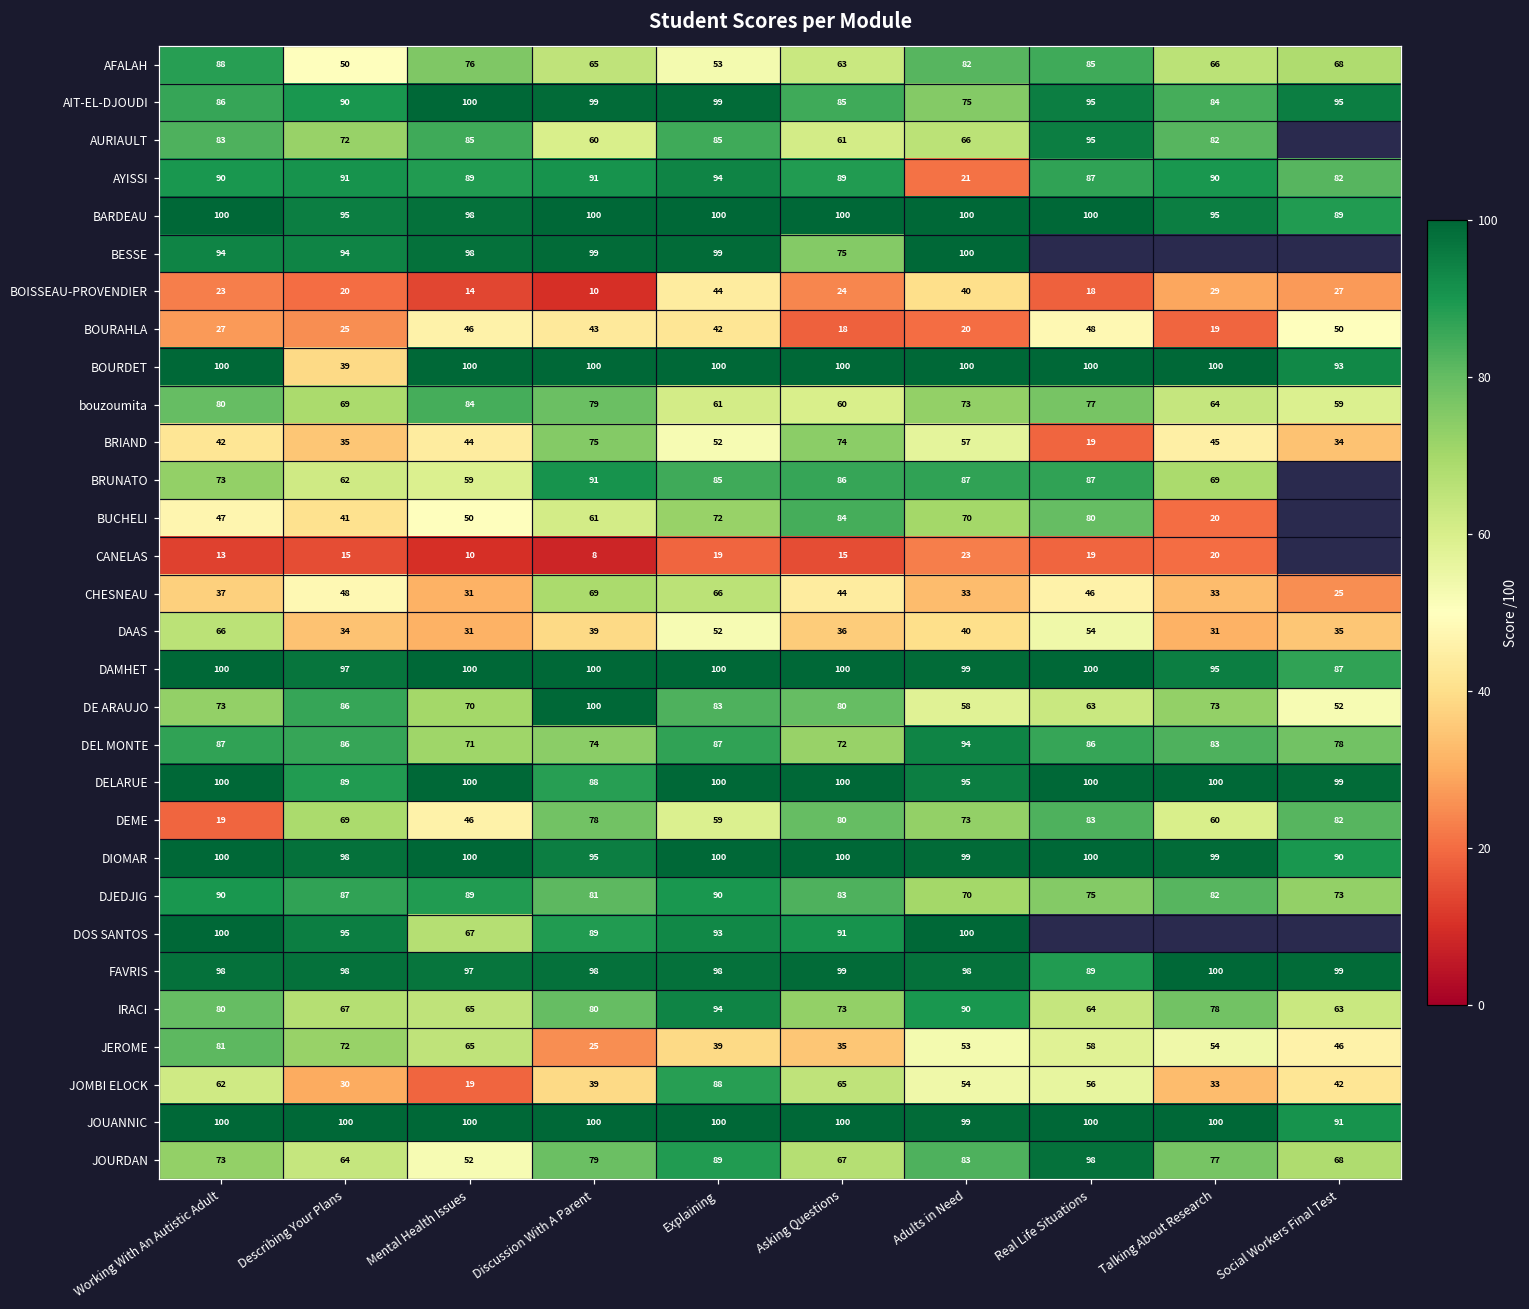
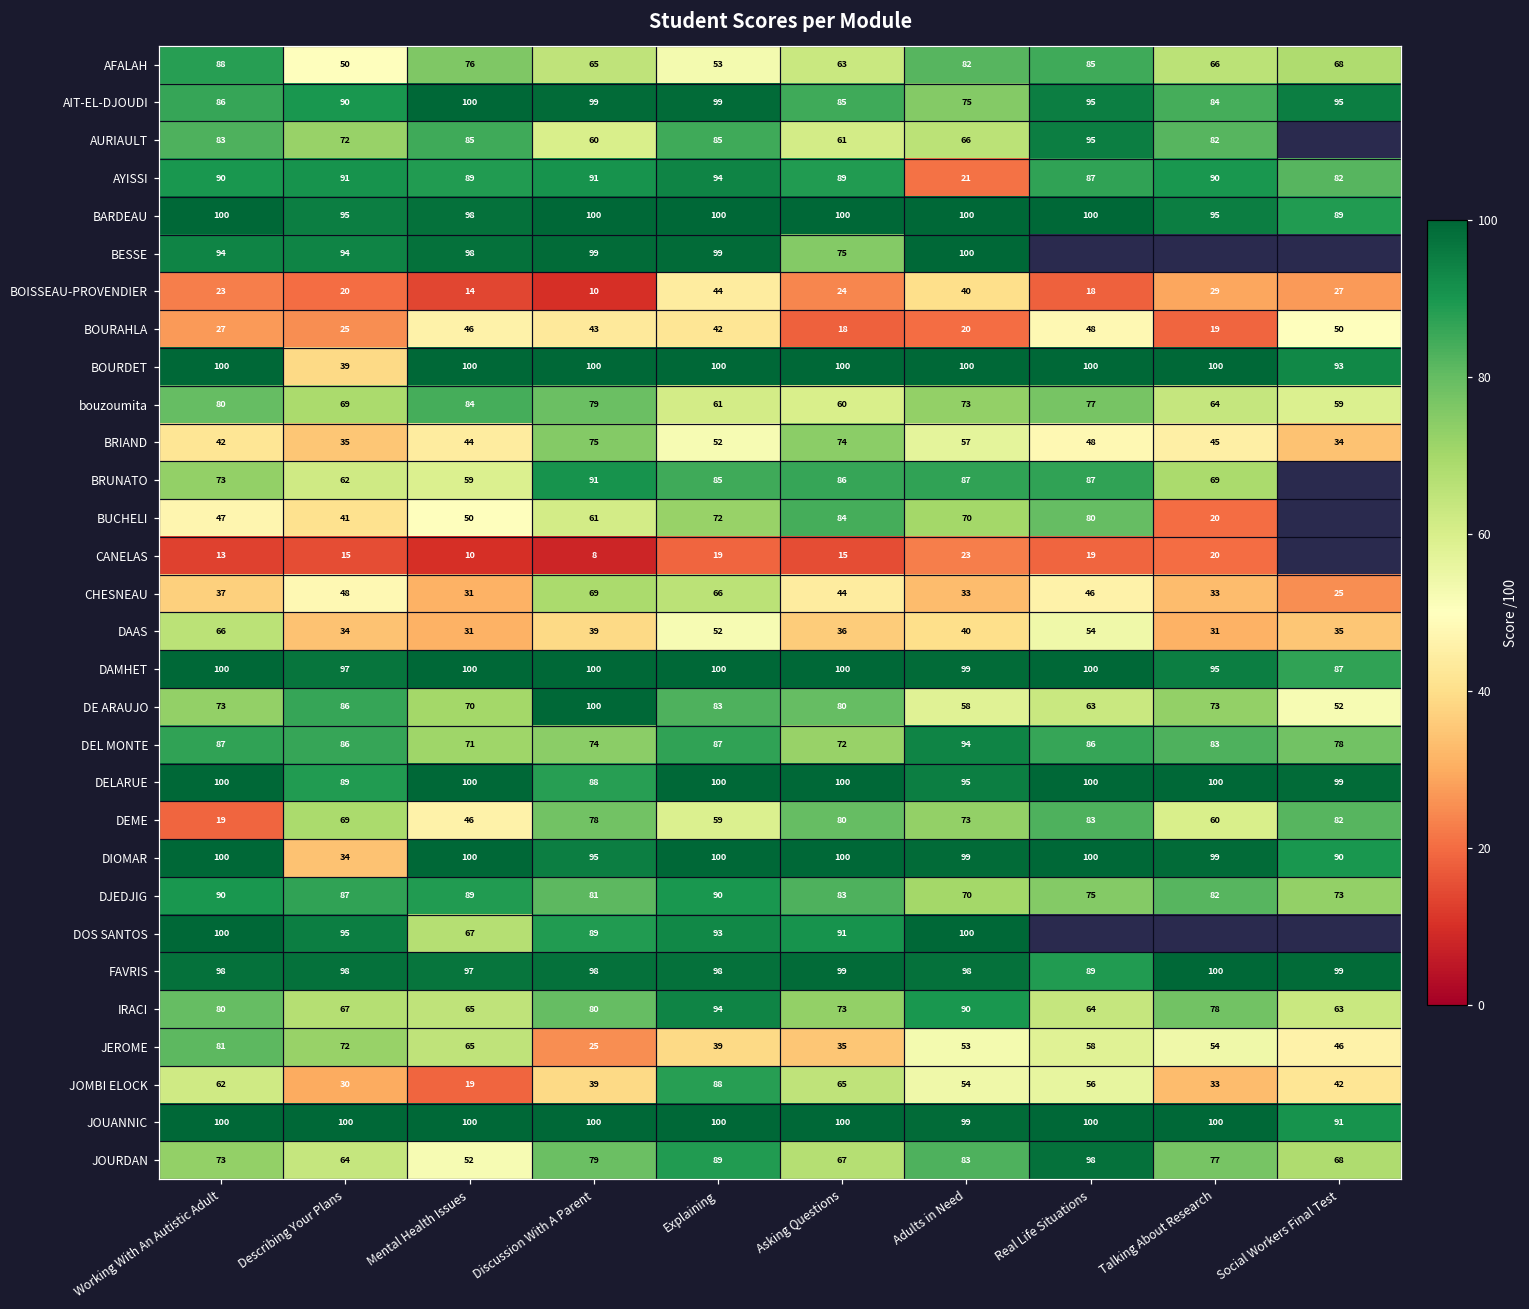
BRIAND, Real Life Situations: 19 -> 48
DIOMAR, Describing Your Plans: 98 -> 34
